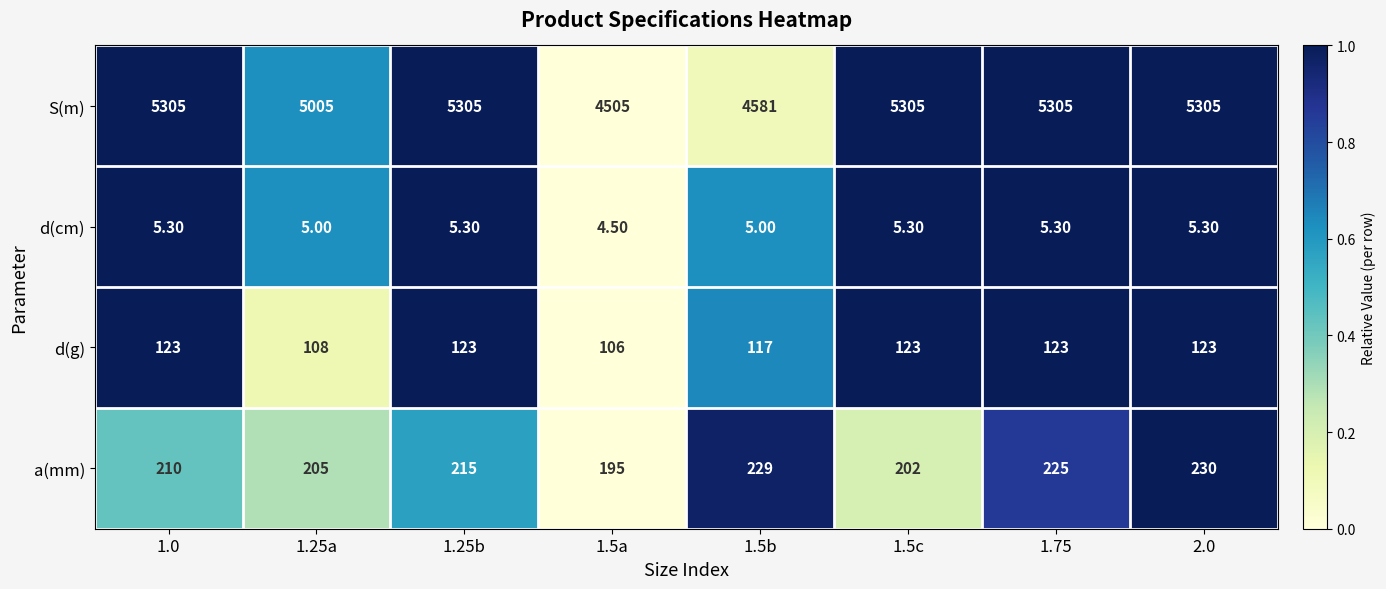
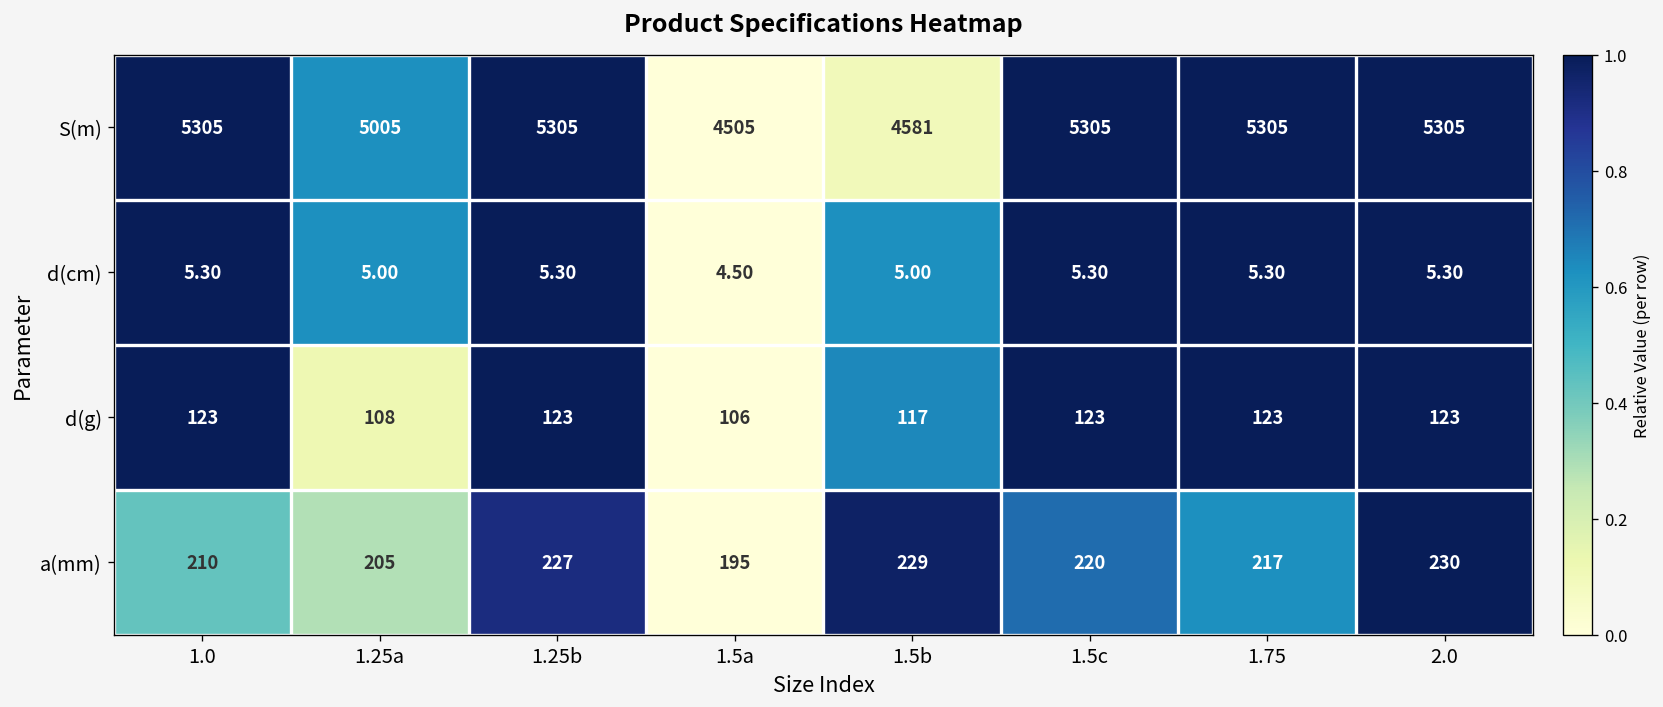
a(mm), 1.25b: 215 -> 227
a(mm), 1.5c: 202 -> 220
a(mm), 1.75: 225 -> 217
